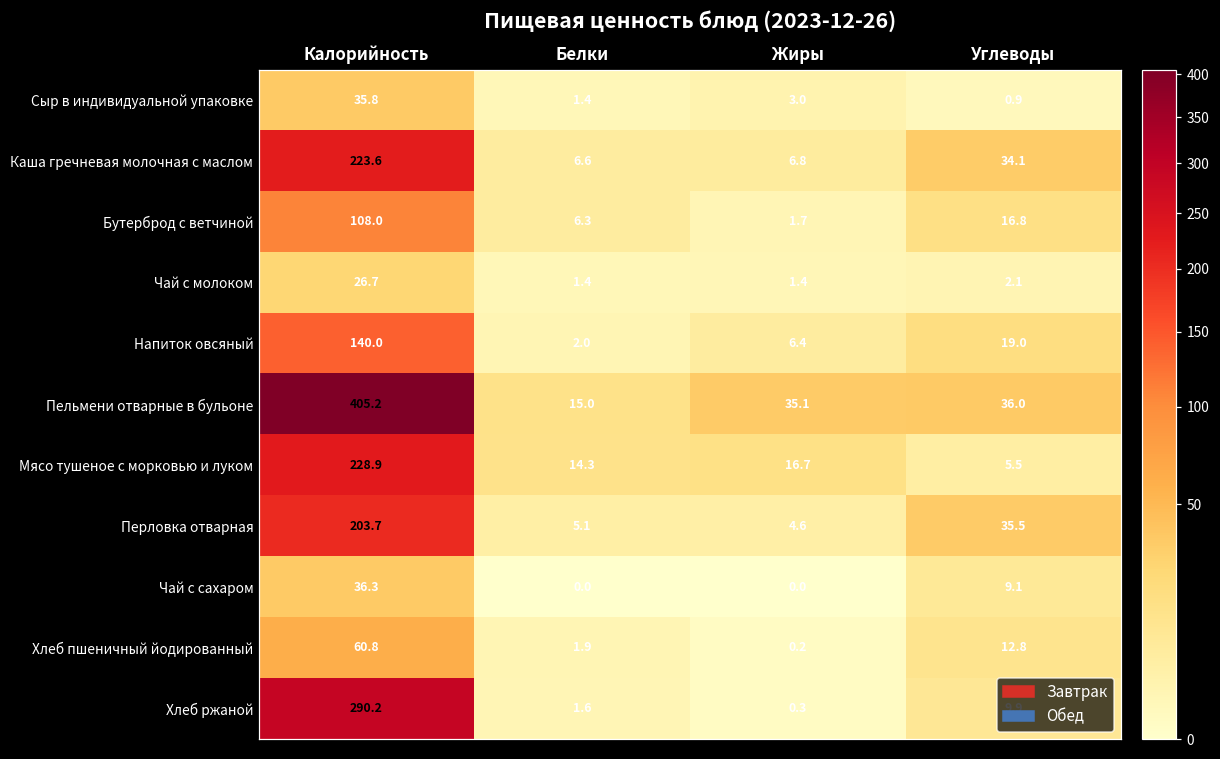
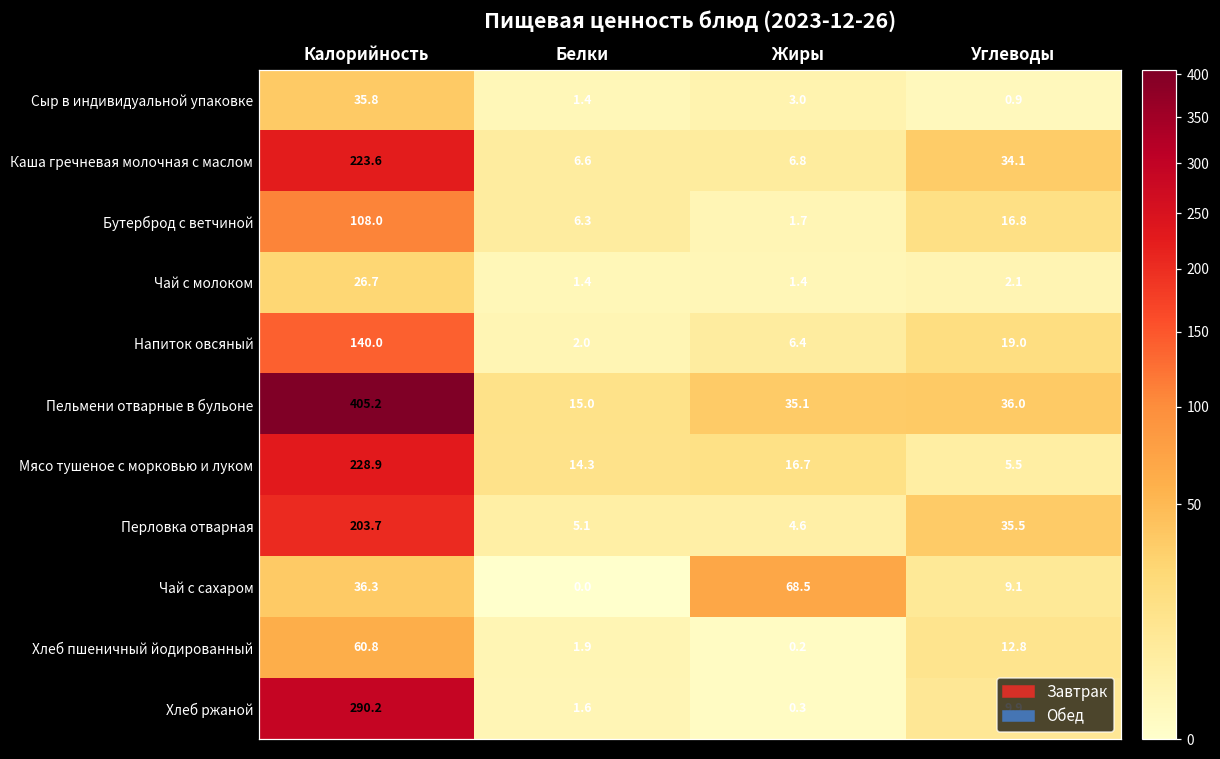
Чай с сахаром, Жиры: 0.0 -> 68.5
